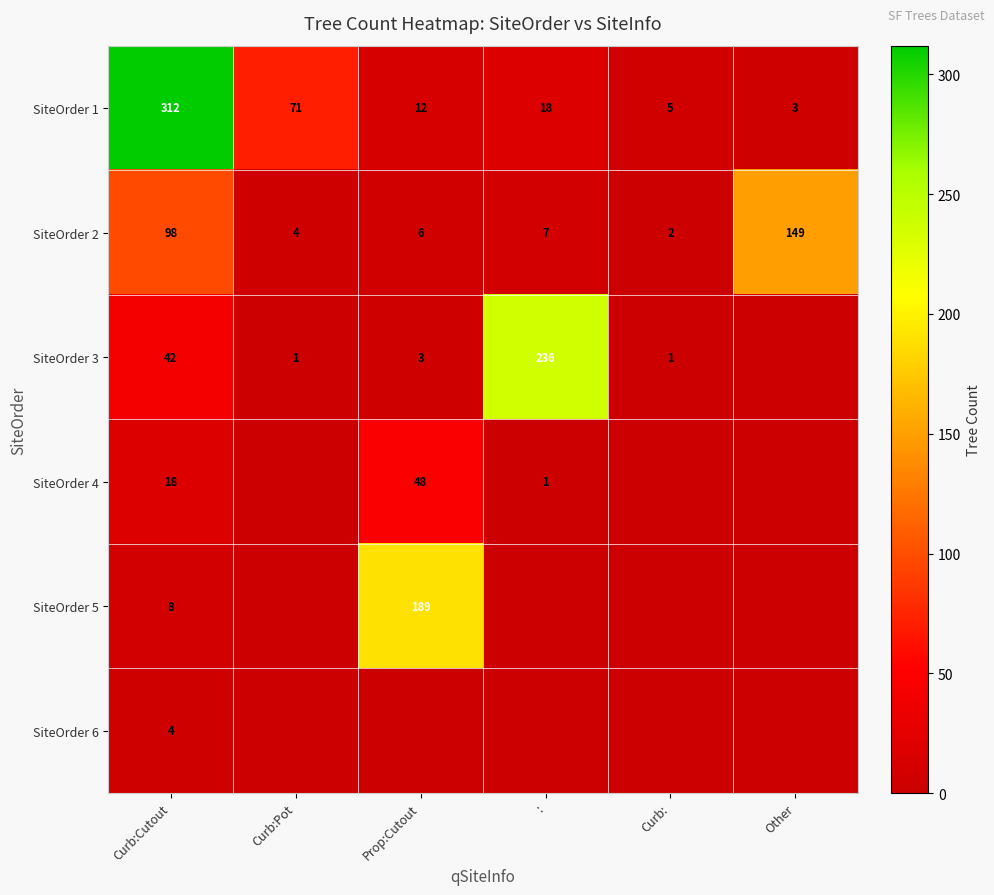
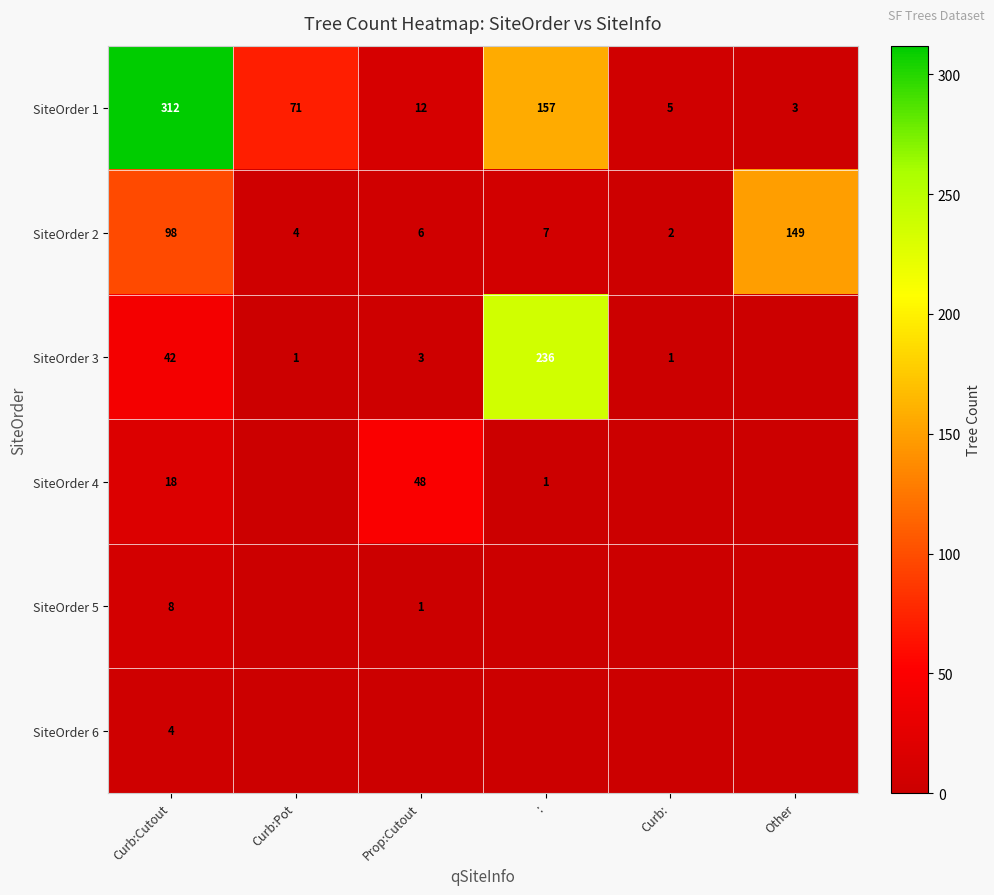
SiteOrder 1, :: 18 -> 157
SiteOrder 5, Prop:Cutout: 189 -> 1
